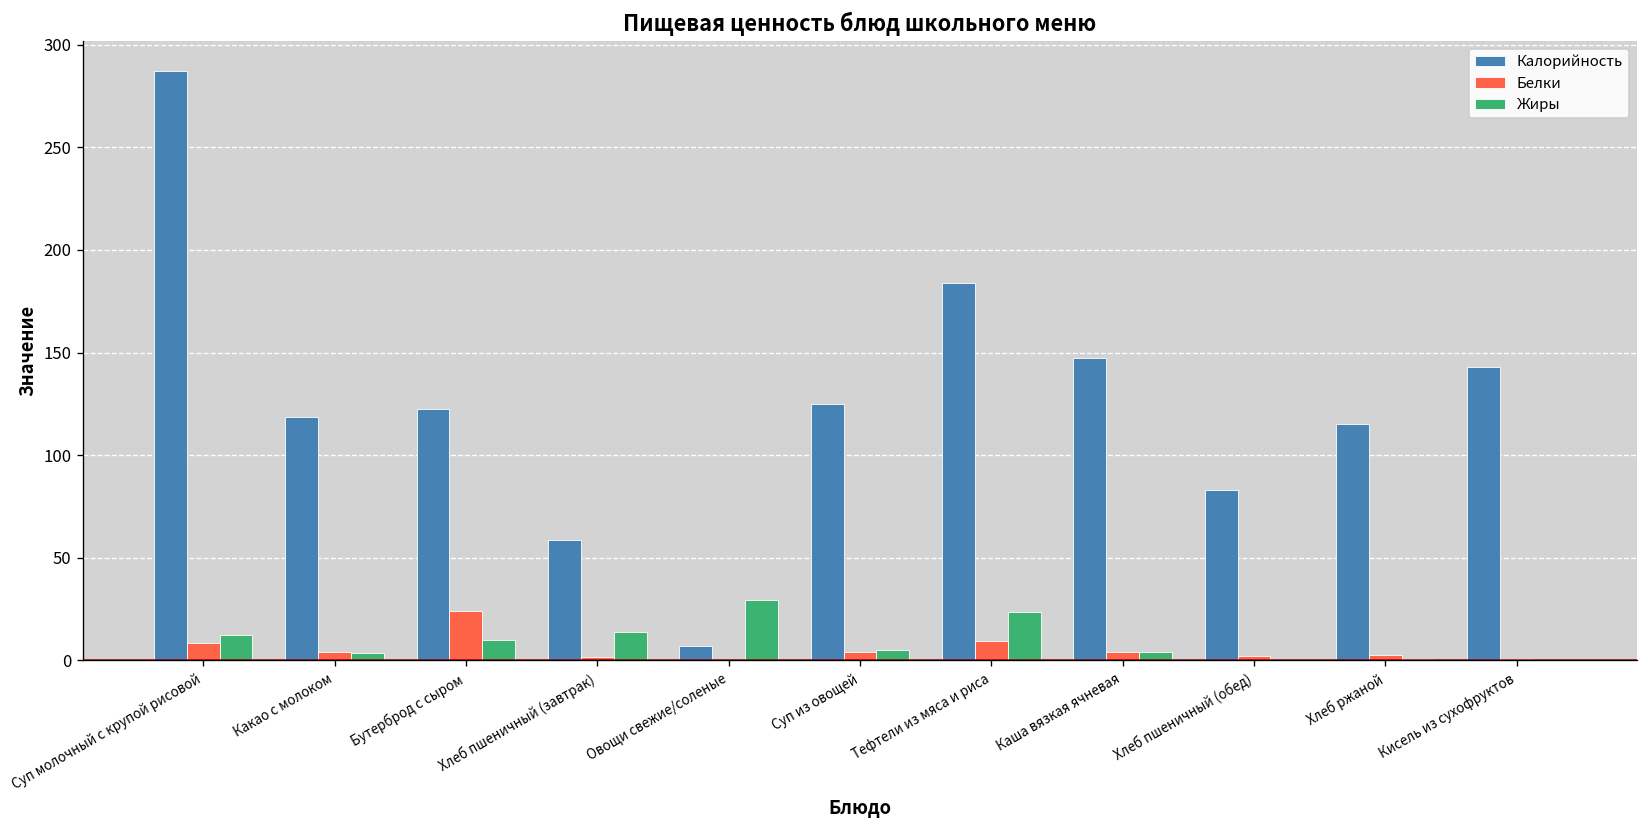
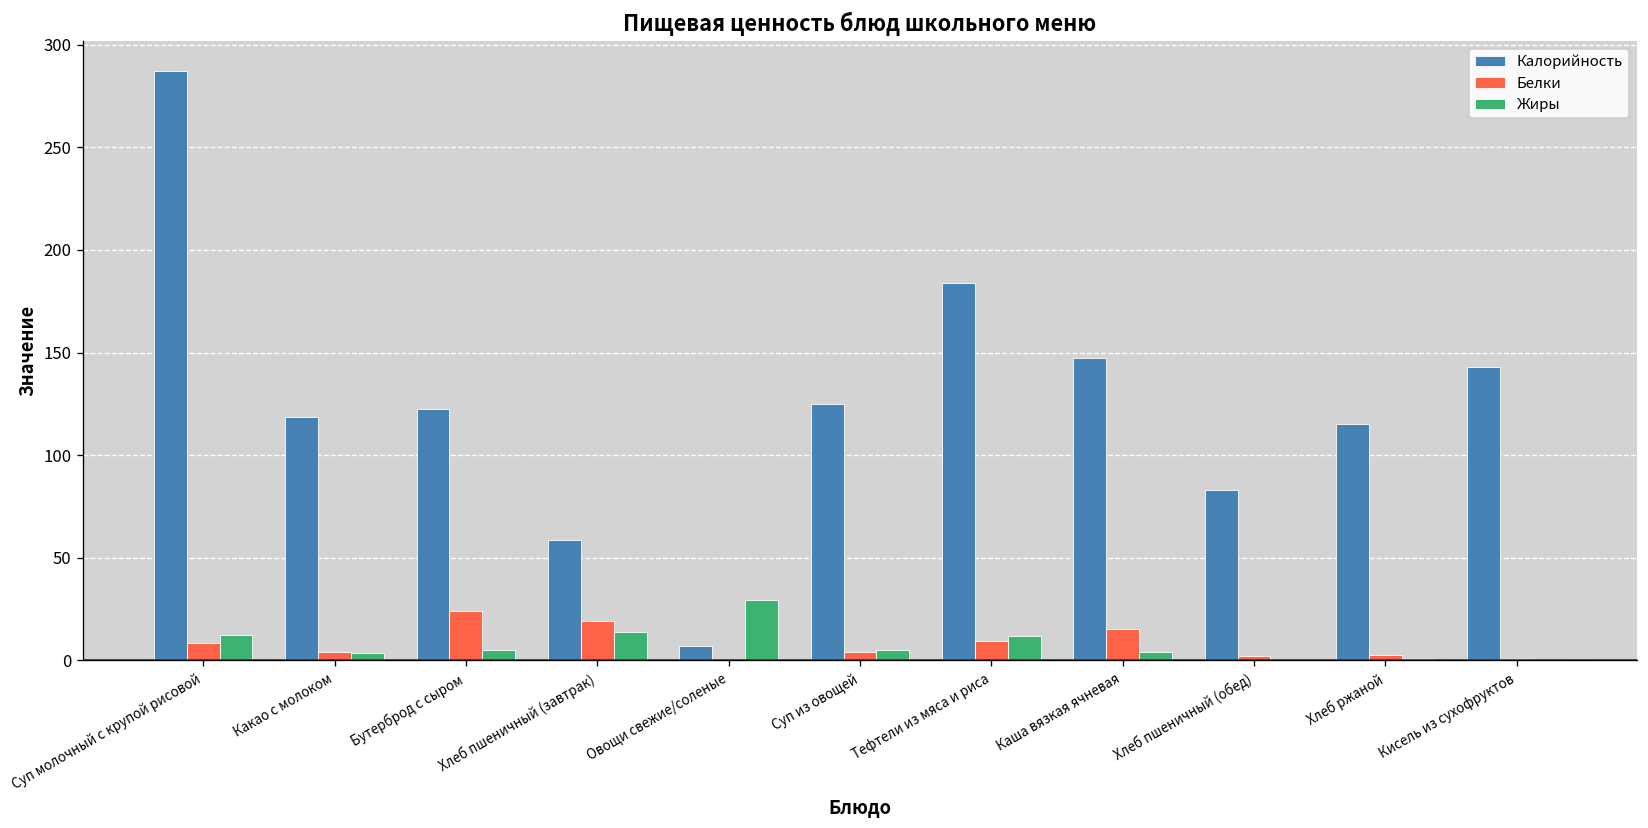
Жиры, Бутерброд с сыром: 10 -> 5
Белки, Хлеб пшеничный (завтрак): 2 -> 19
Жиры, Тефтели из мяса и риса: 24 -> 12
Белки, Каша вязкая ячневая: 4 -> 15
